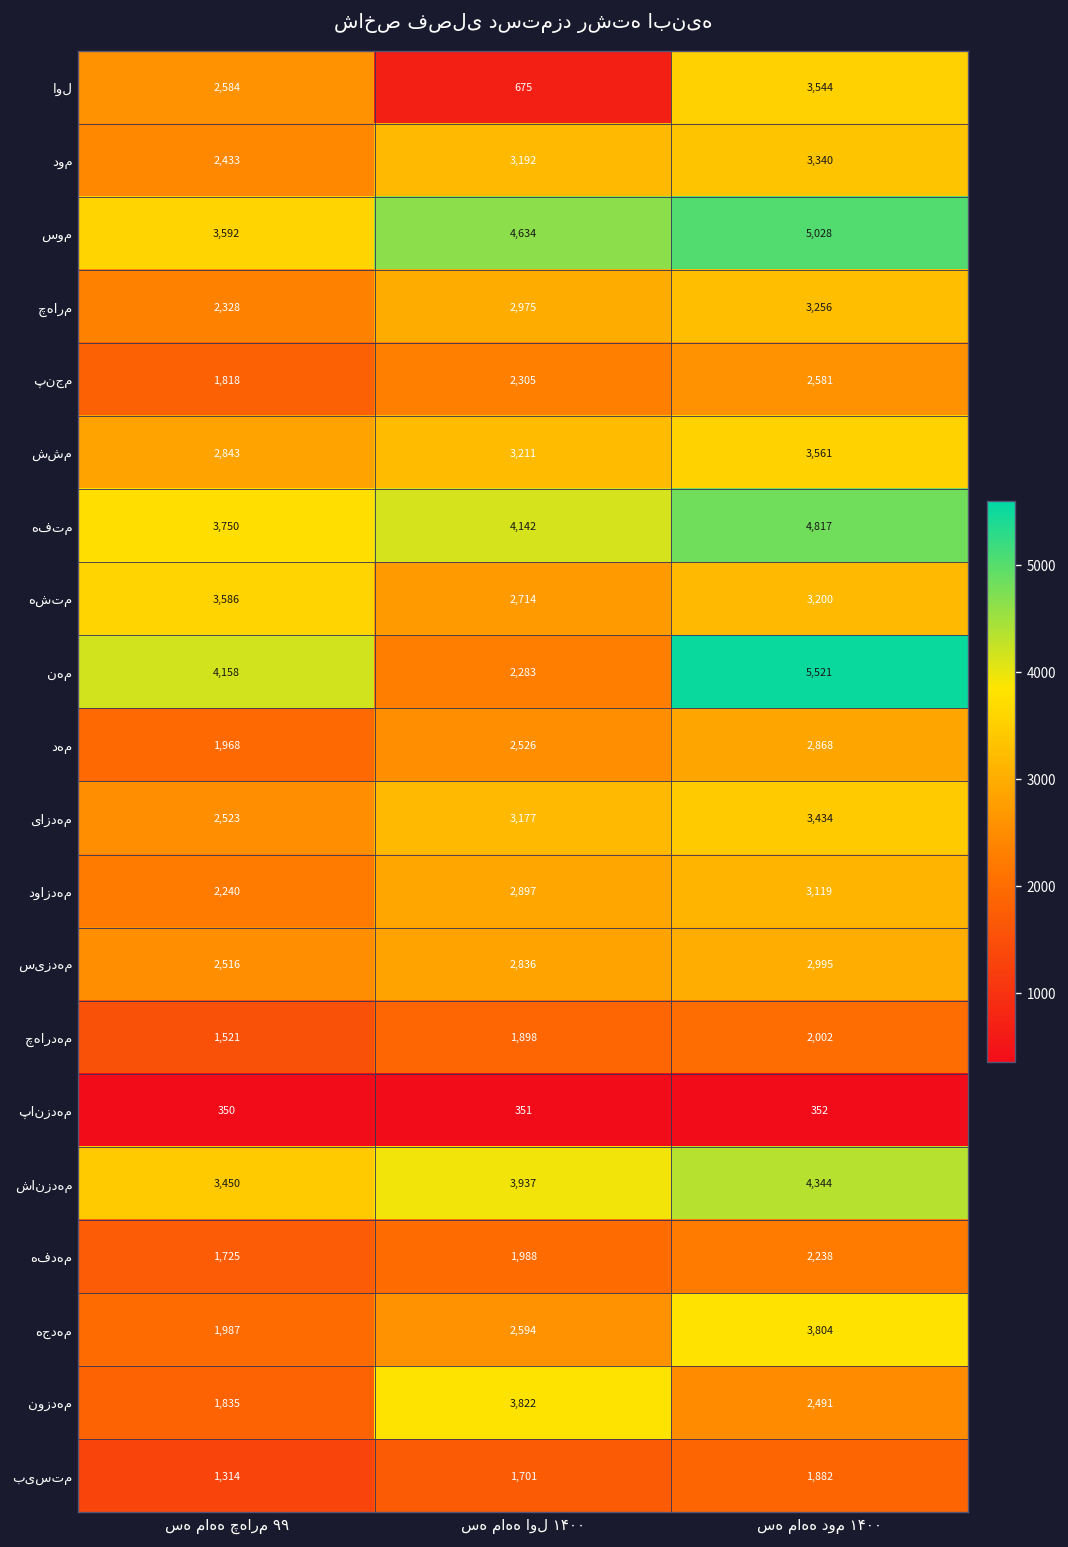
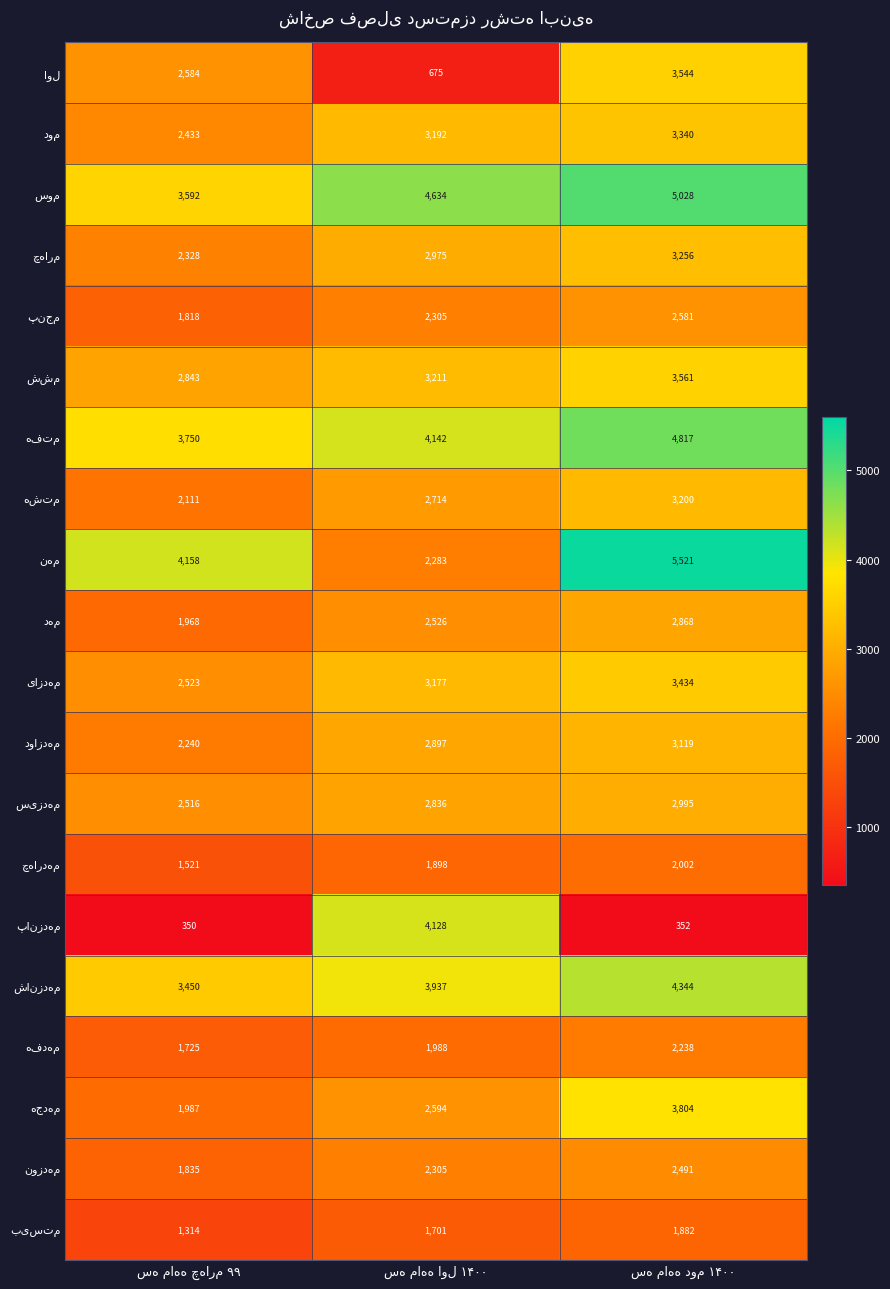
هشتم, سه ماهه چهارم ۹۹: 3,586 -> 2,111
پانزدهم, سه ماهه اول ۱۴۰۰: 351 -> 4,128
نوزدهم, سه ماهه اول ۱۴۰۰: 3,822 -> 2,305
